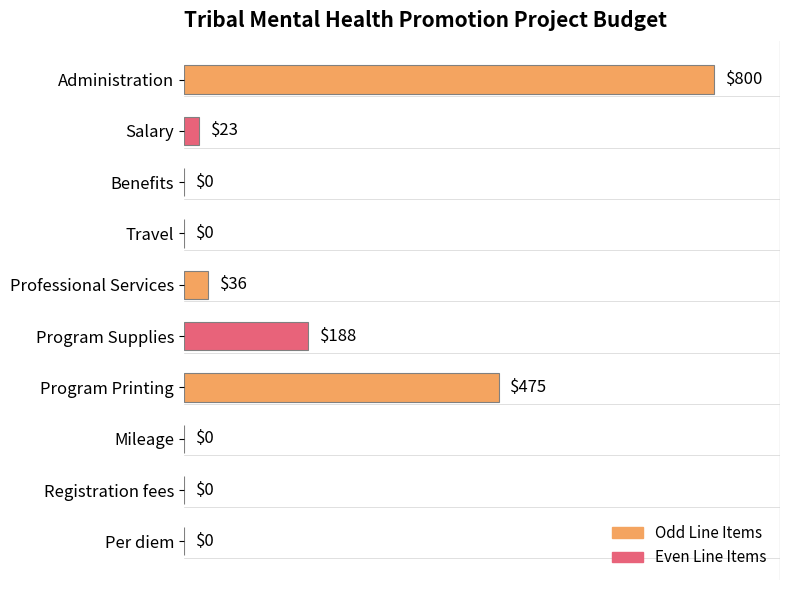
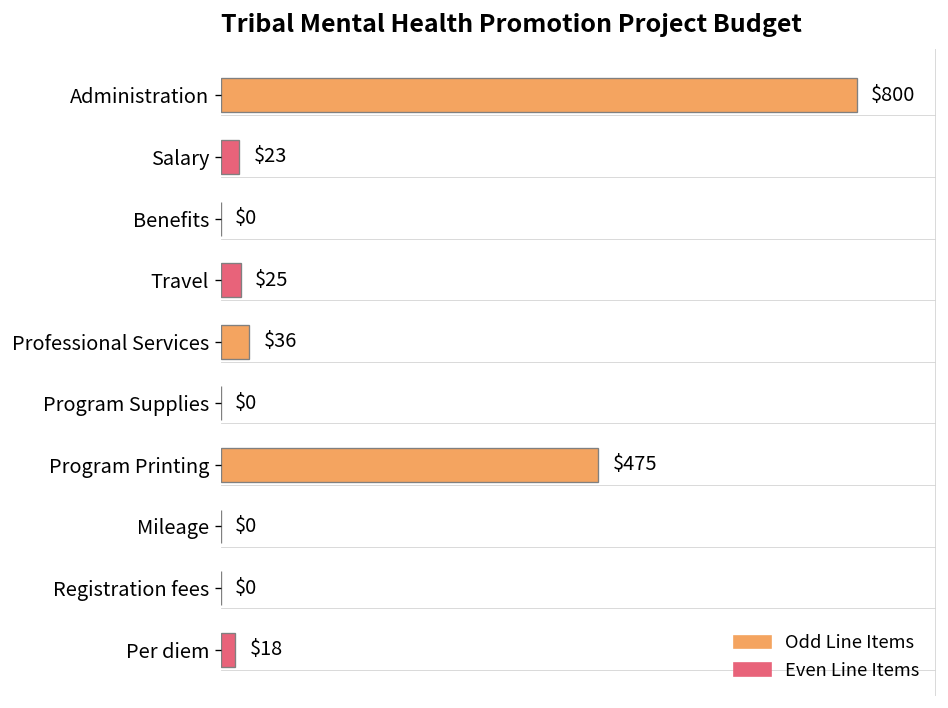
Travel: $0 -> $25
Program Supplies: $188 -> $0
Per diem: $0 -> $18
